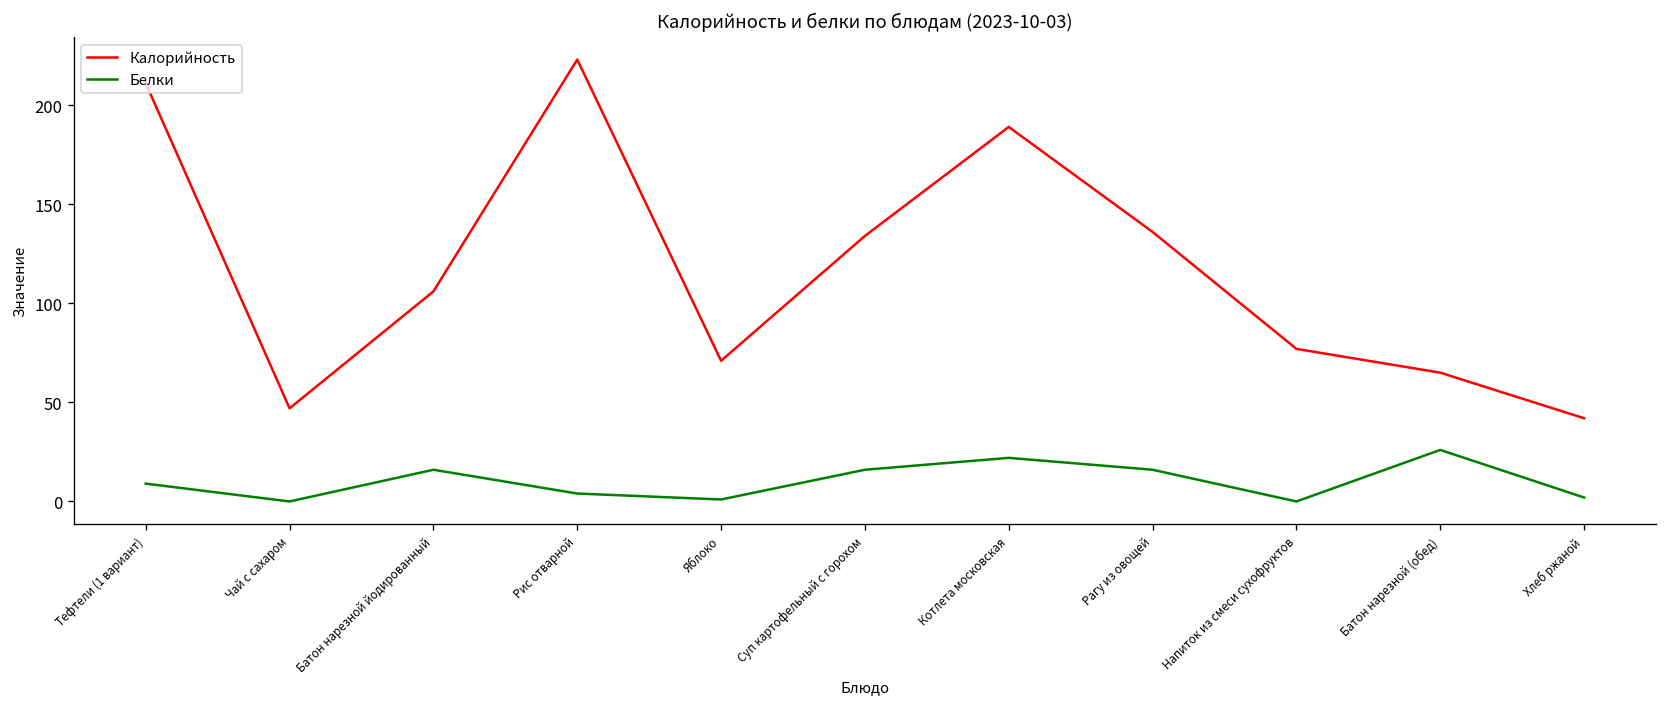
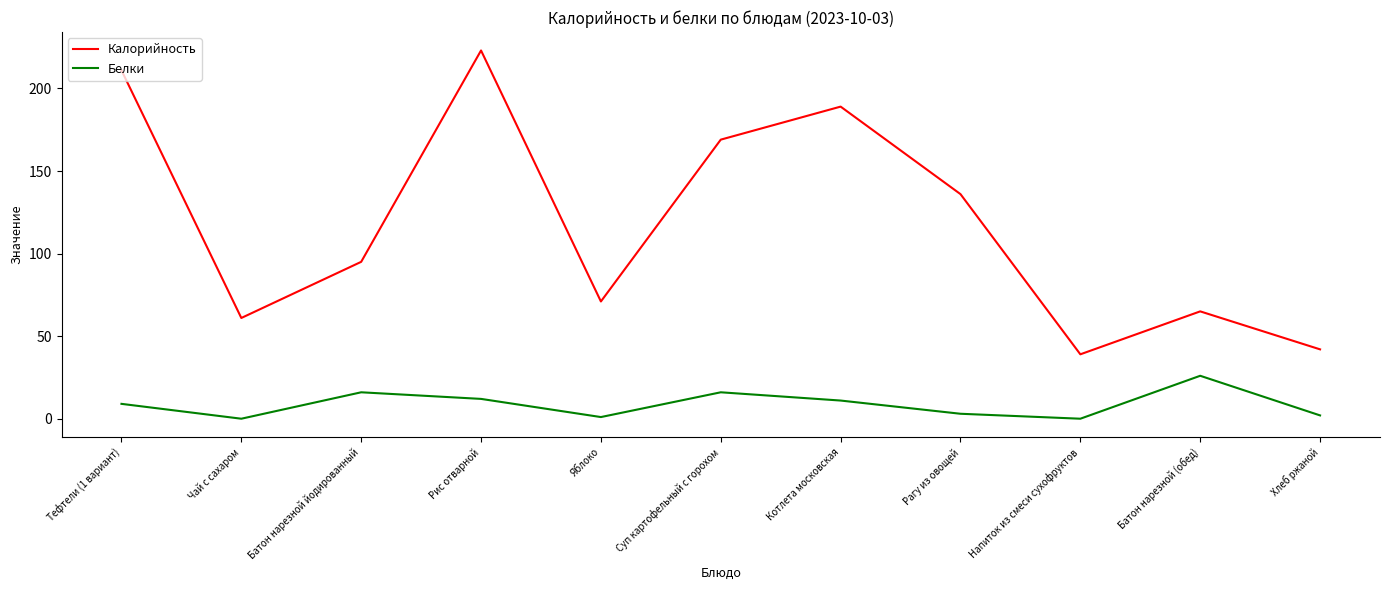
Калорийность, Чай с сахаром: 47 -> 61
Калорийность, Батон нарезной йодированный: 106 -> 95
Белки, Рис отварной: 4 -> 12
Калорийность, Суп картофельный с горохом: 134 -> 169
Белки, Котлета московская: 22 -> 11
Белки, Рагу из овощей: 16 -> 3
Калорийность, Напиток из смеси сухофруктов: 77 -> 39
